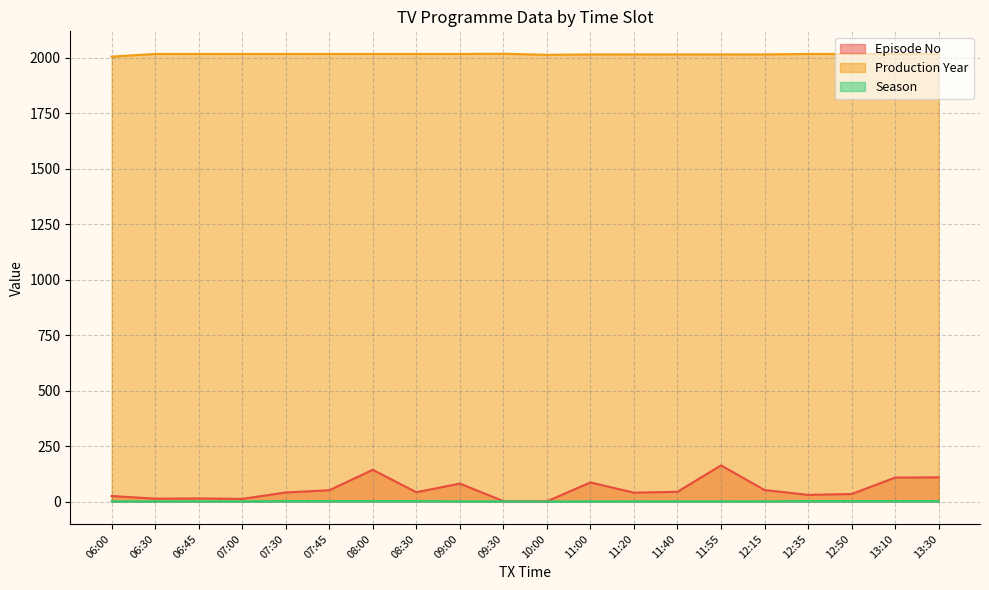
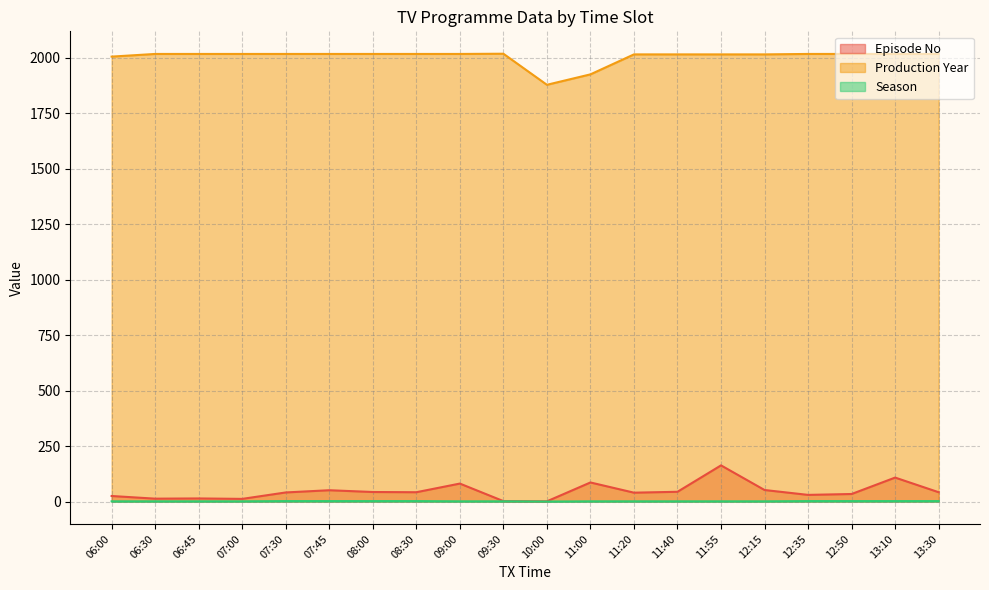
Episode No, 08:00: 140 -> 40
Production Year, 10:00: 2010 -> 1880
Production Year, 11:00: 2020 -> 1930
Episode No, 13:30: 110 -> 40
